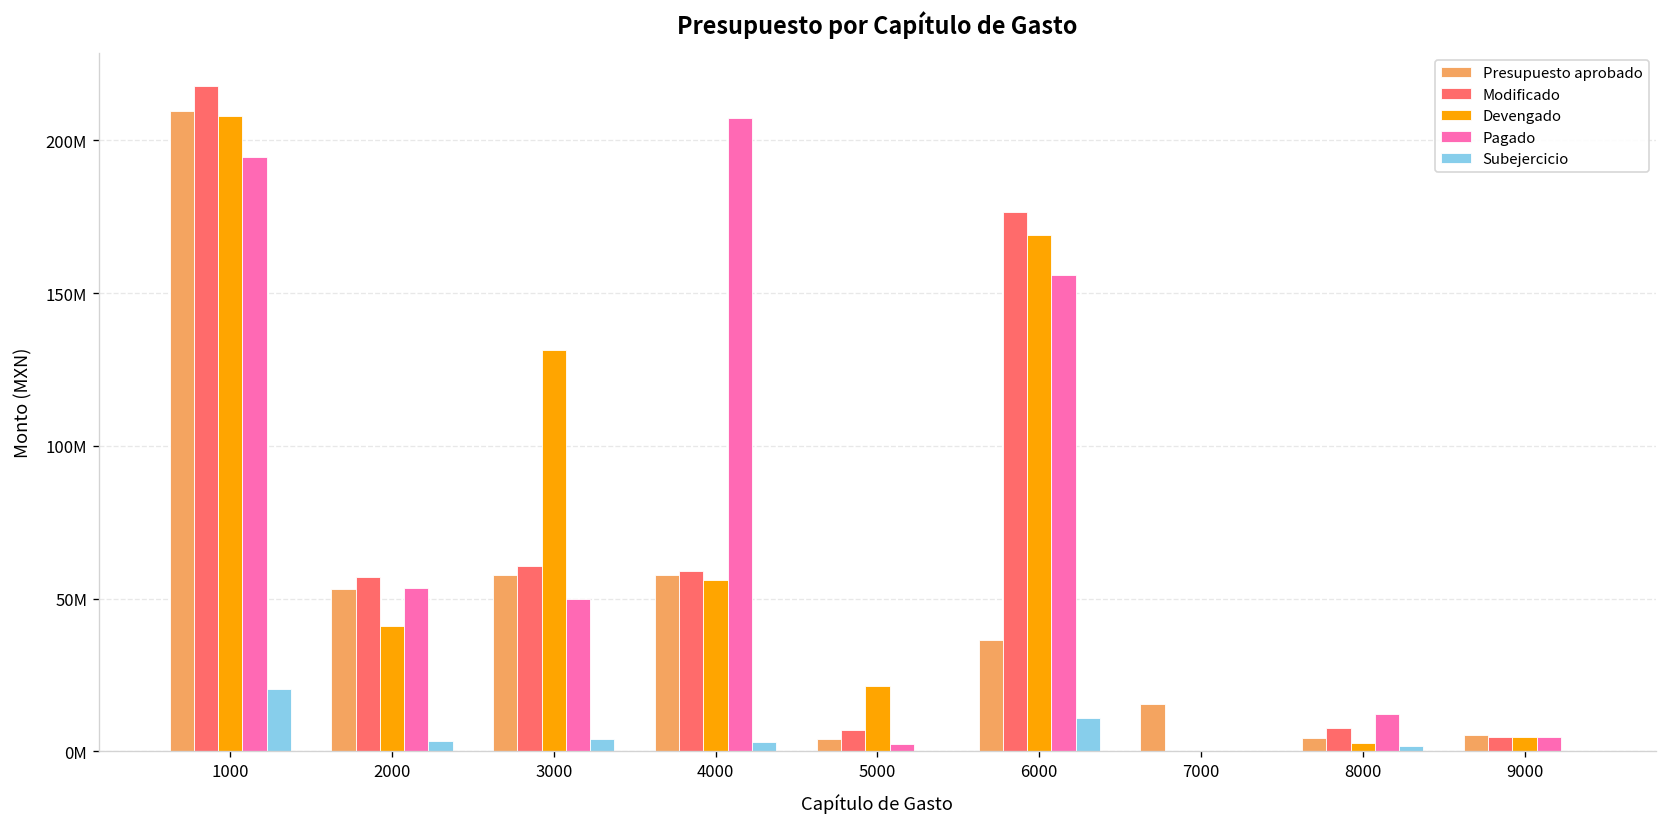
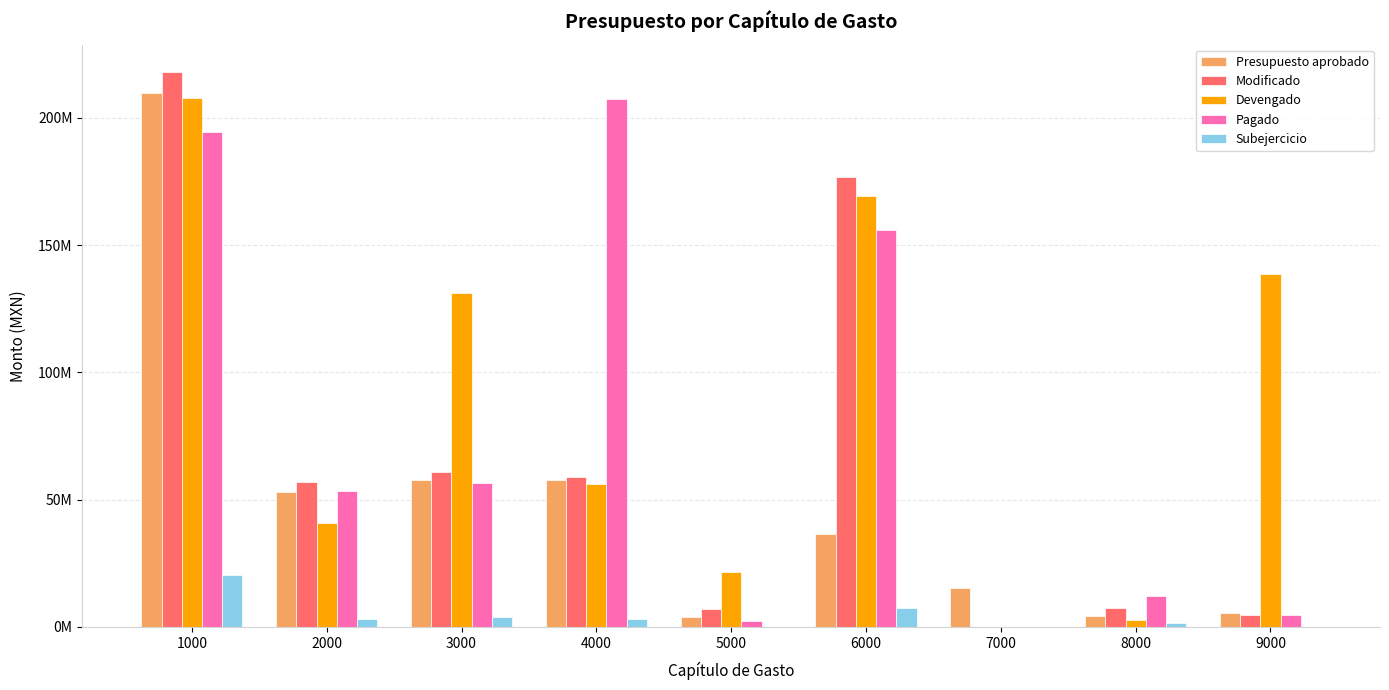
Pagado, 3000: 50000000 -> 56000000
Subejercicio, 6000: 11000000 -> 7000000
Devengado, 9000: 5000000 -> 139000000
